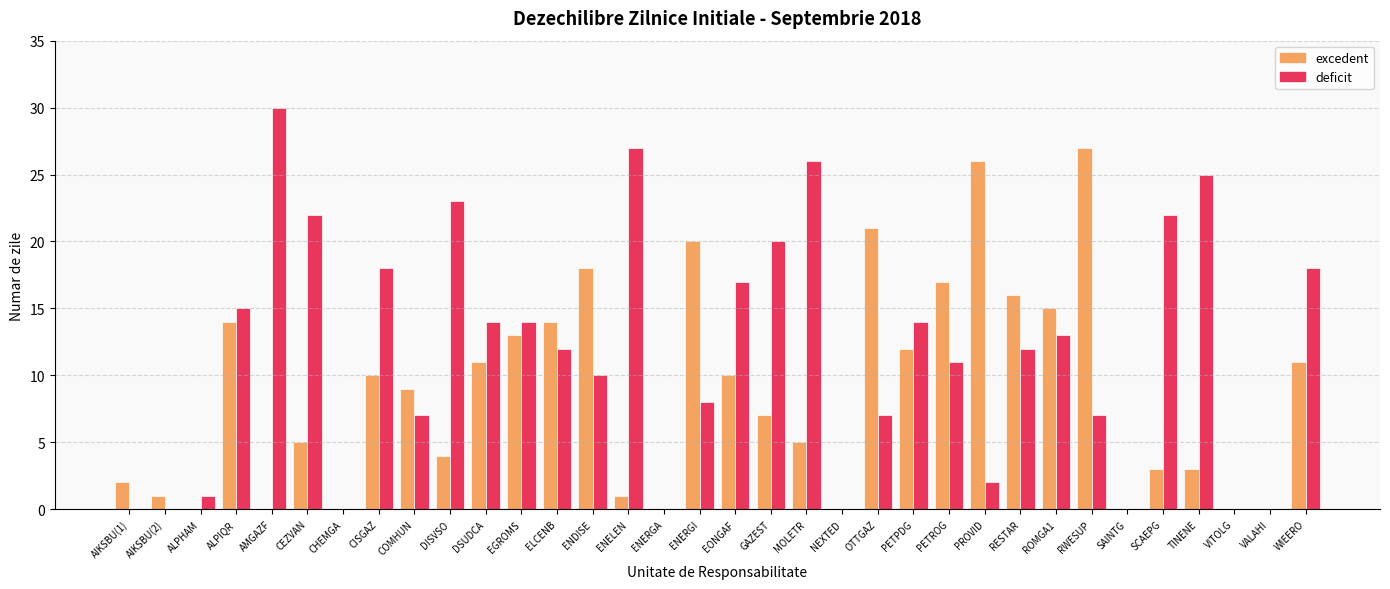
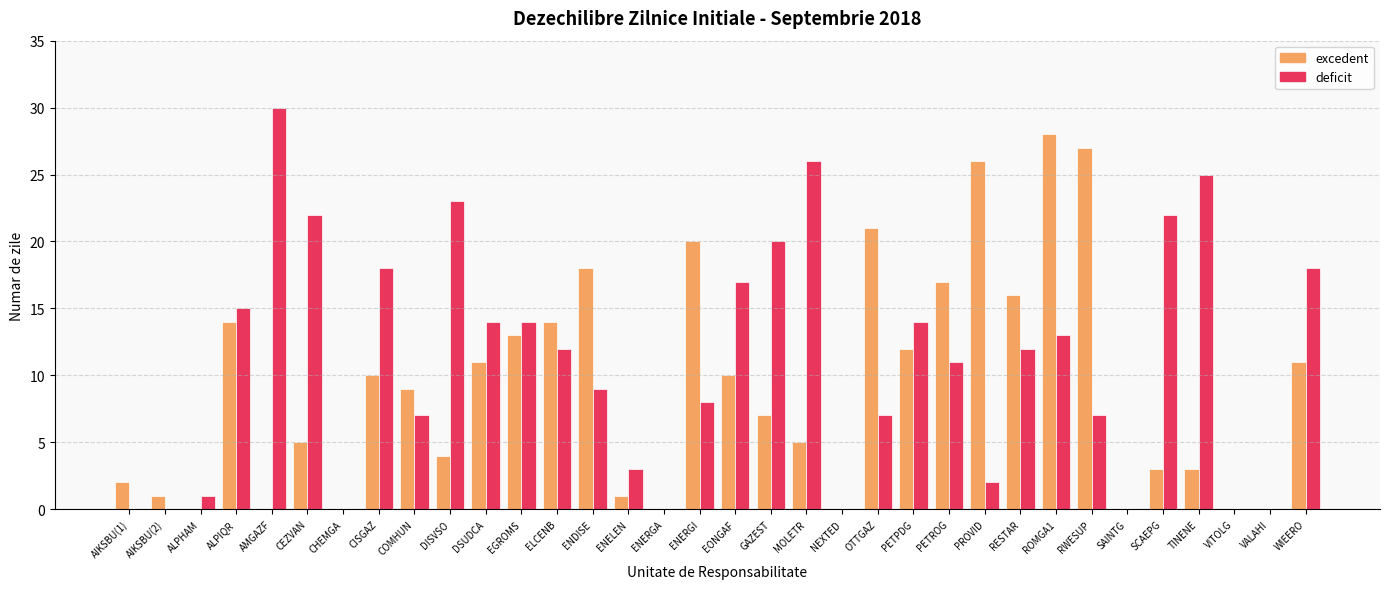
deficit, ENDISE: 10 -> 9
deficit, ENELEN: 27 -> 3
excedent, ROMGA1: 15 -> 28
